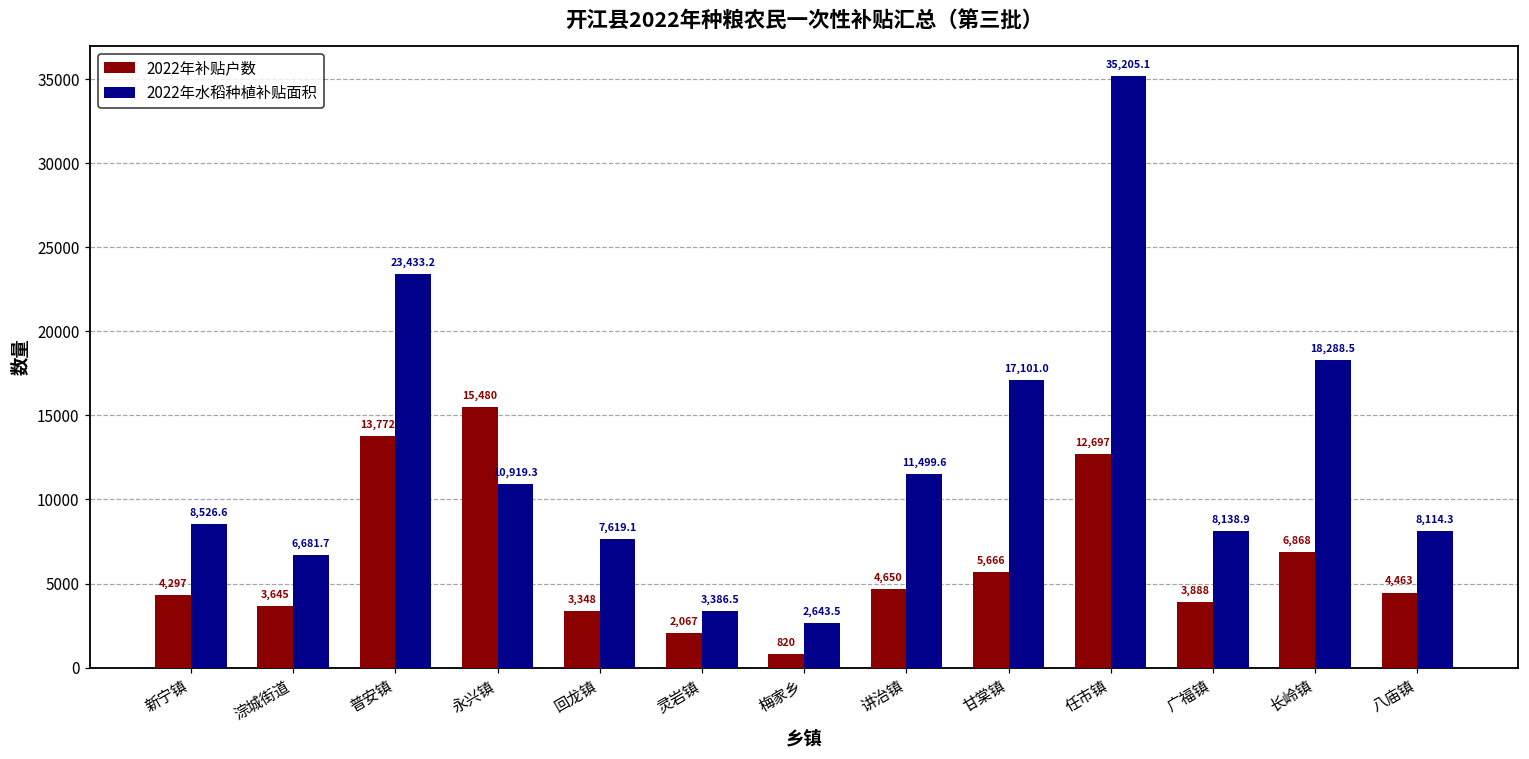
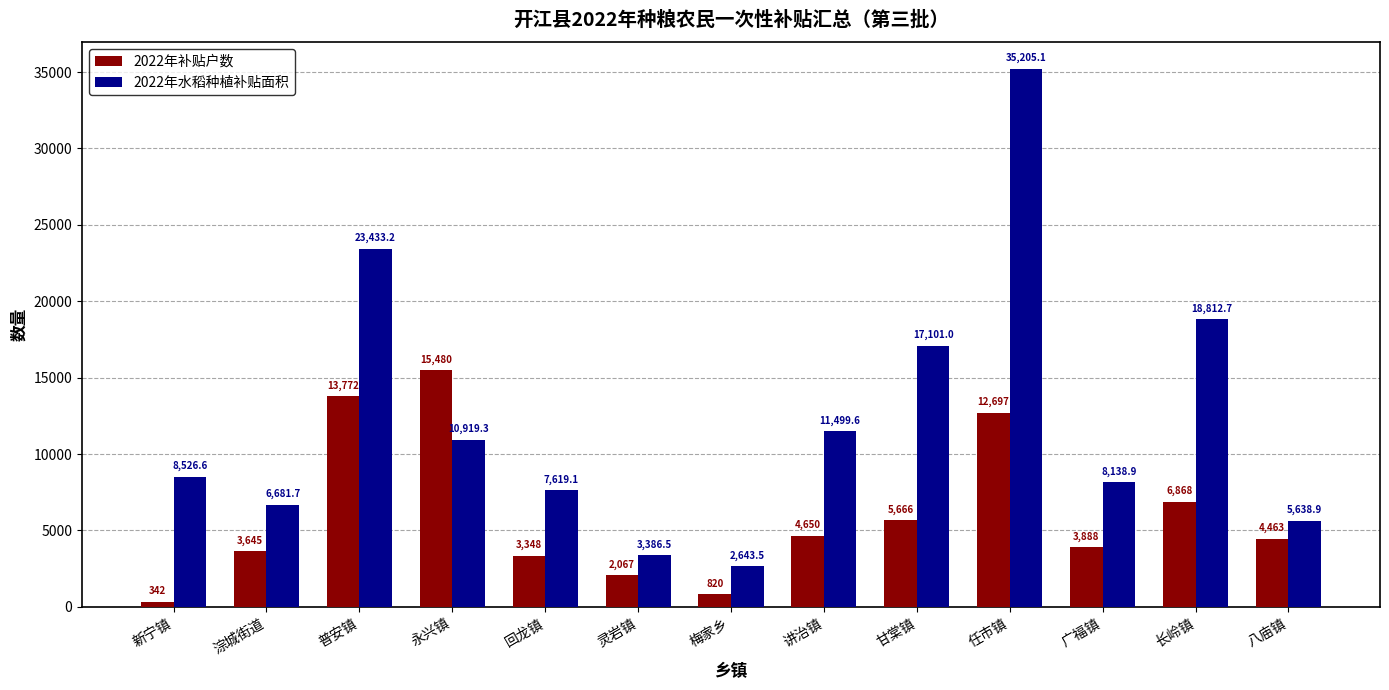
2022年补贴户数, 新宁镇: 4,297 -> 342
2022年水稻种植补贴面积, 长岭镇: 18,288.5 -> 18,812.7
2022年水稻种植补贴面积, 八庙镇: 8,114.3 -> 5,638.9
